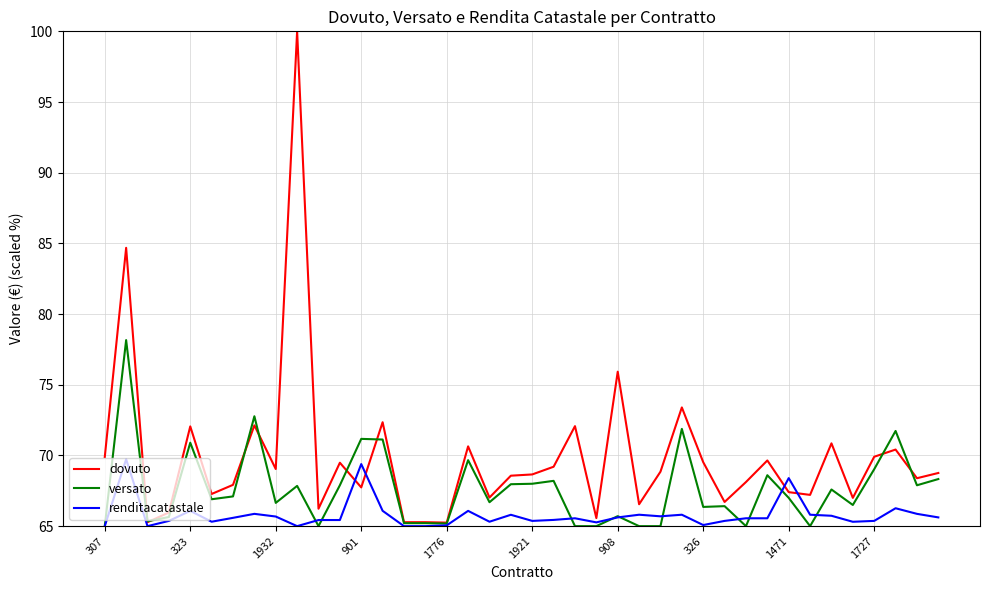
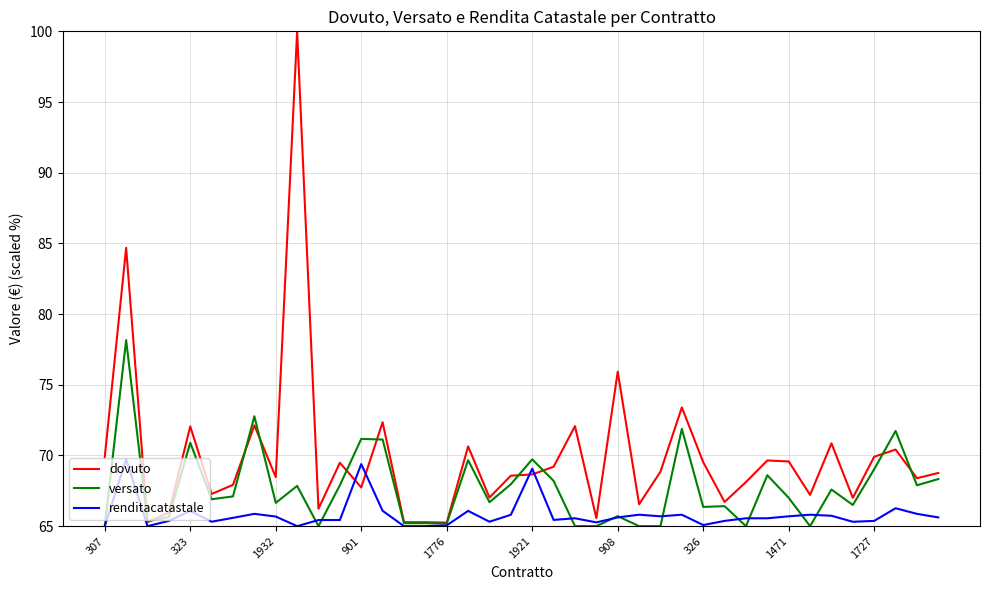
dovuto, 1932: 69.0 -> 68.5
versato, 1921: 68.0 -> 69.7
renditacatastale, 1921: 65.4 -> 69.1
dovuto, 1471: 67.4 -> 69.6
renditacatastale, 1471: 68.4 -> 65.7
